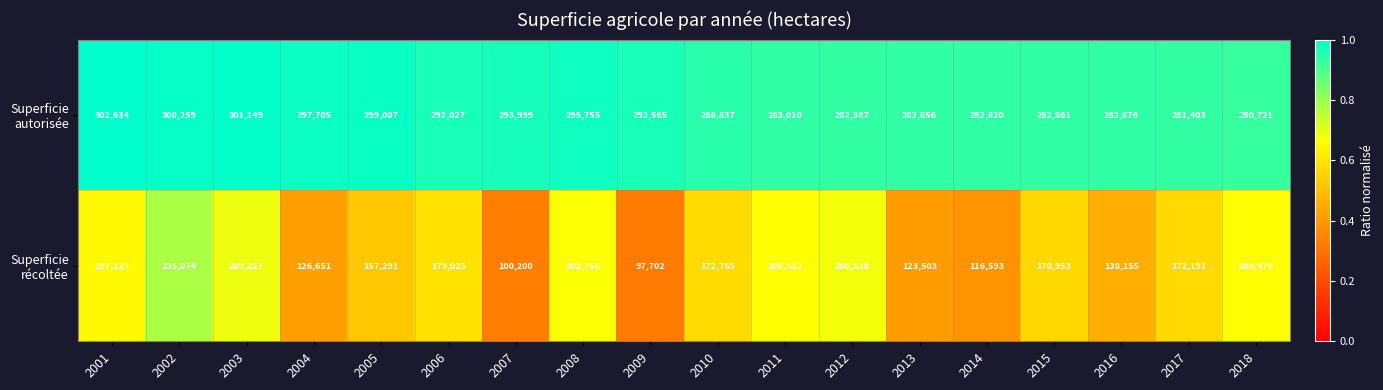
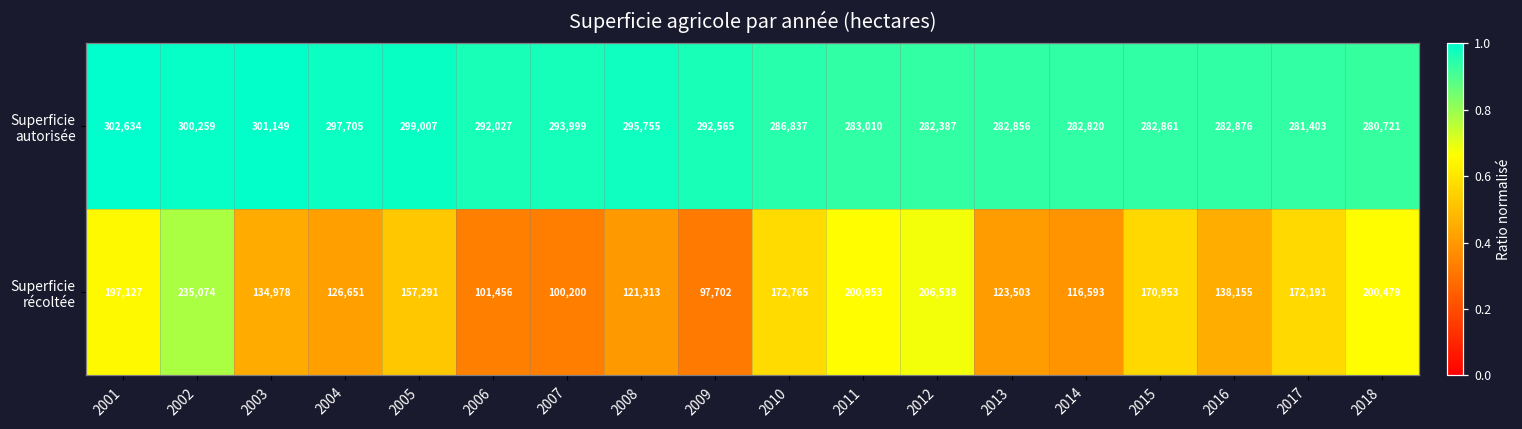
Superficie récoltée, 2003: 209,227 -> 134,978
Superficie récoltée, 2006: 179,025 -> 101,456
Superficie récoltée, 2008: 202,756 -> 121,313
